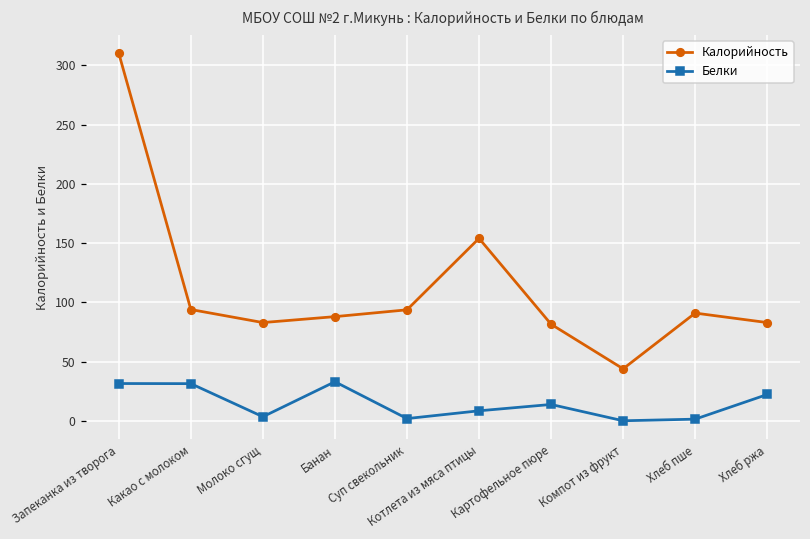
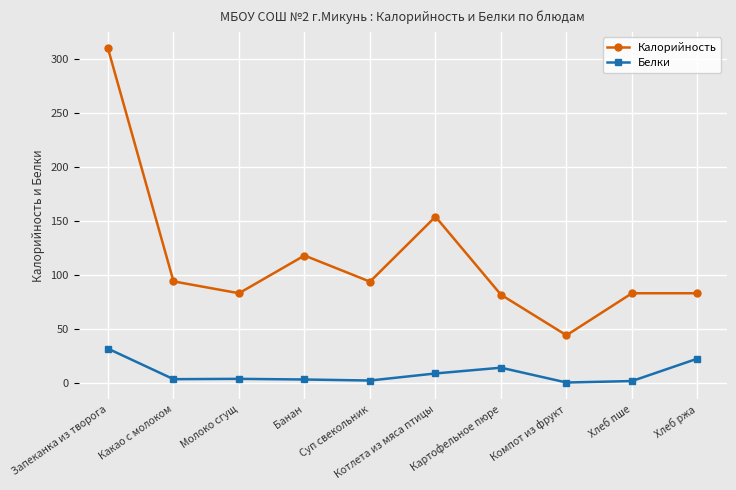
Белки, Какао с молоком: 32 -> 3
Калорийность, Банан: 88 -> 118
Белки, Банан: 33 -> 3
Калорийность, Хлеб пше: 91 -> 83
